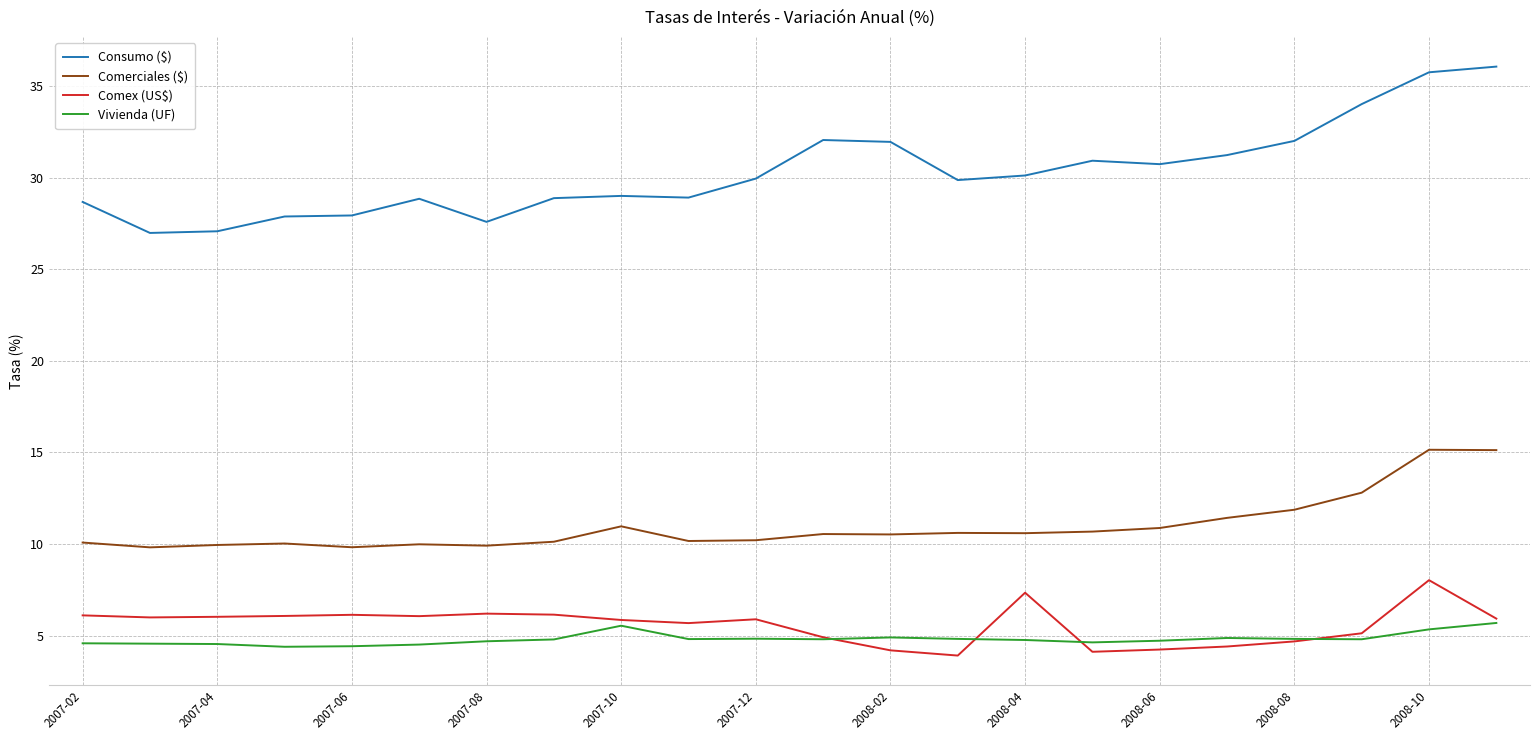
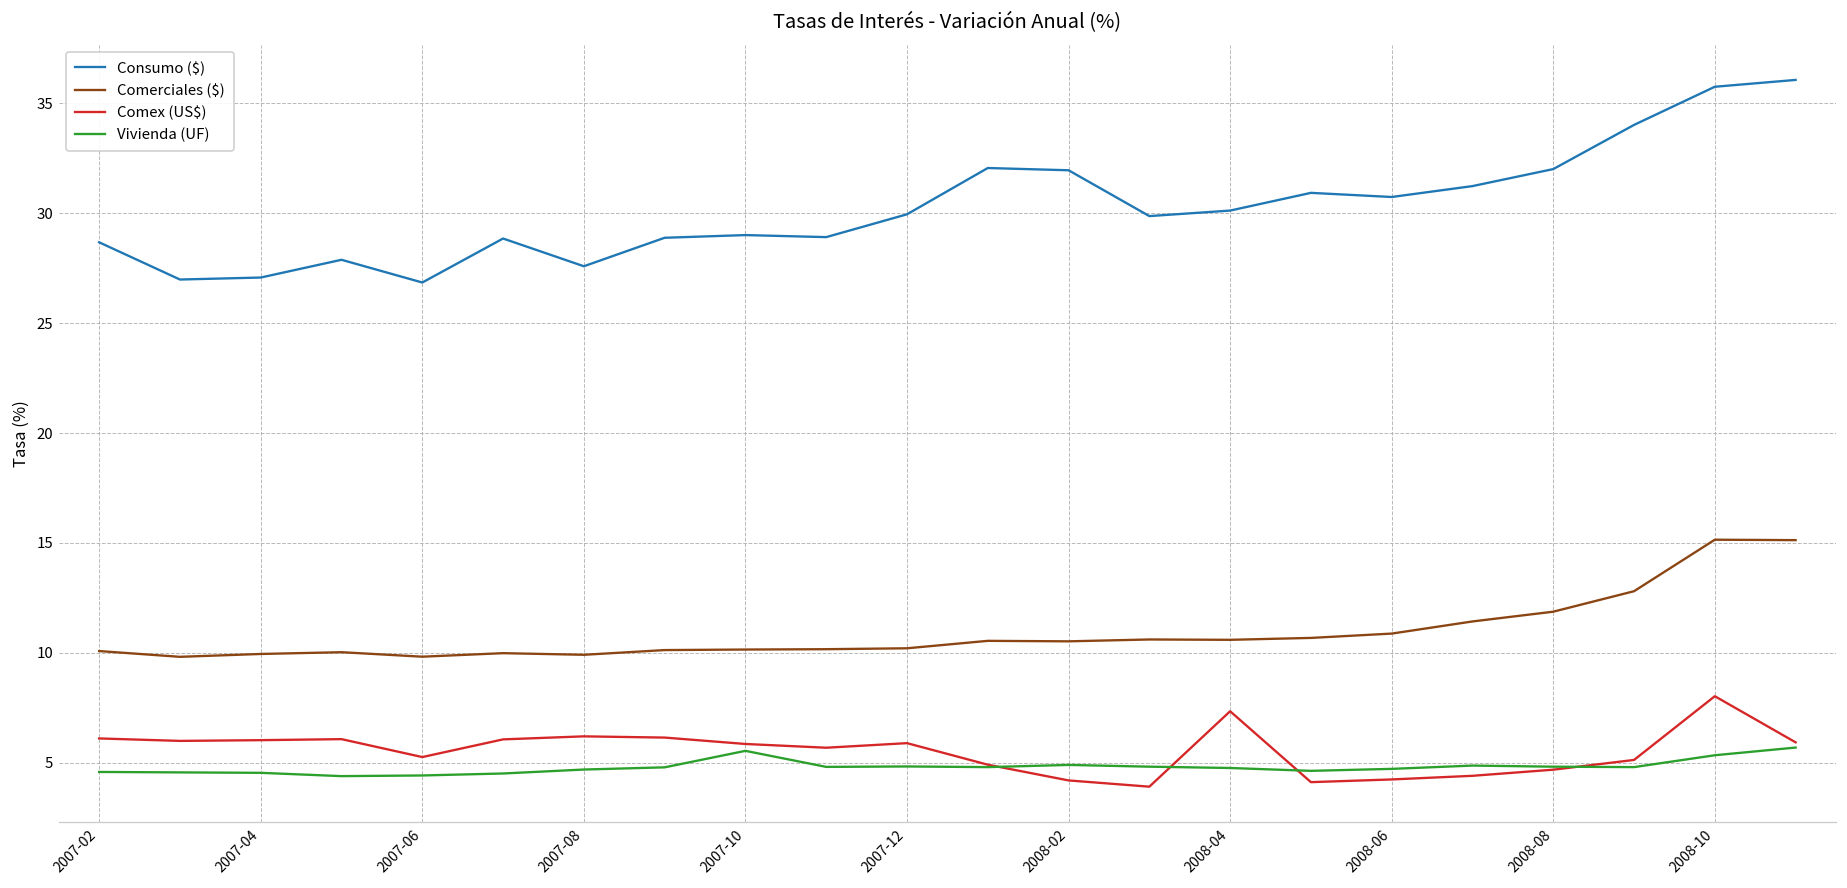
Consumo ($), 2007-06: 27.9 -> 26.9
Comex (US$), 2007-06: 6.1 -> 5.3
Comerciales ($), 2007-10: 11.0 -> 10.2
